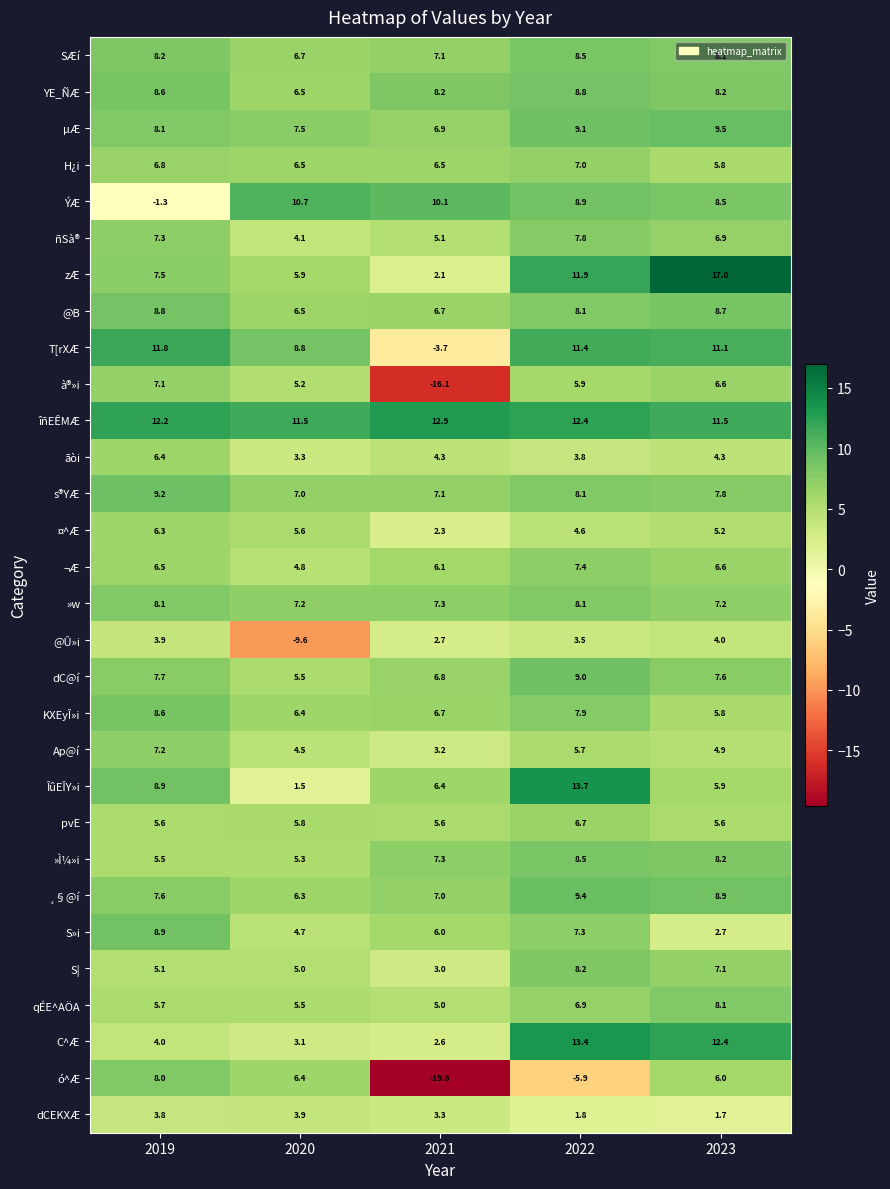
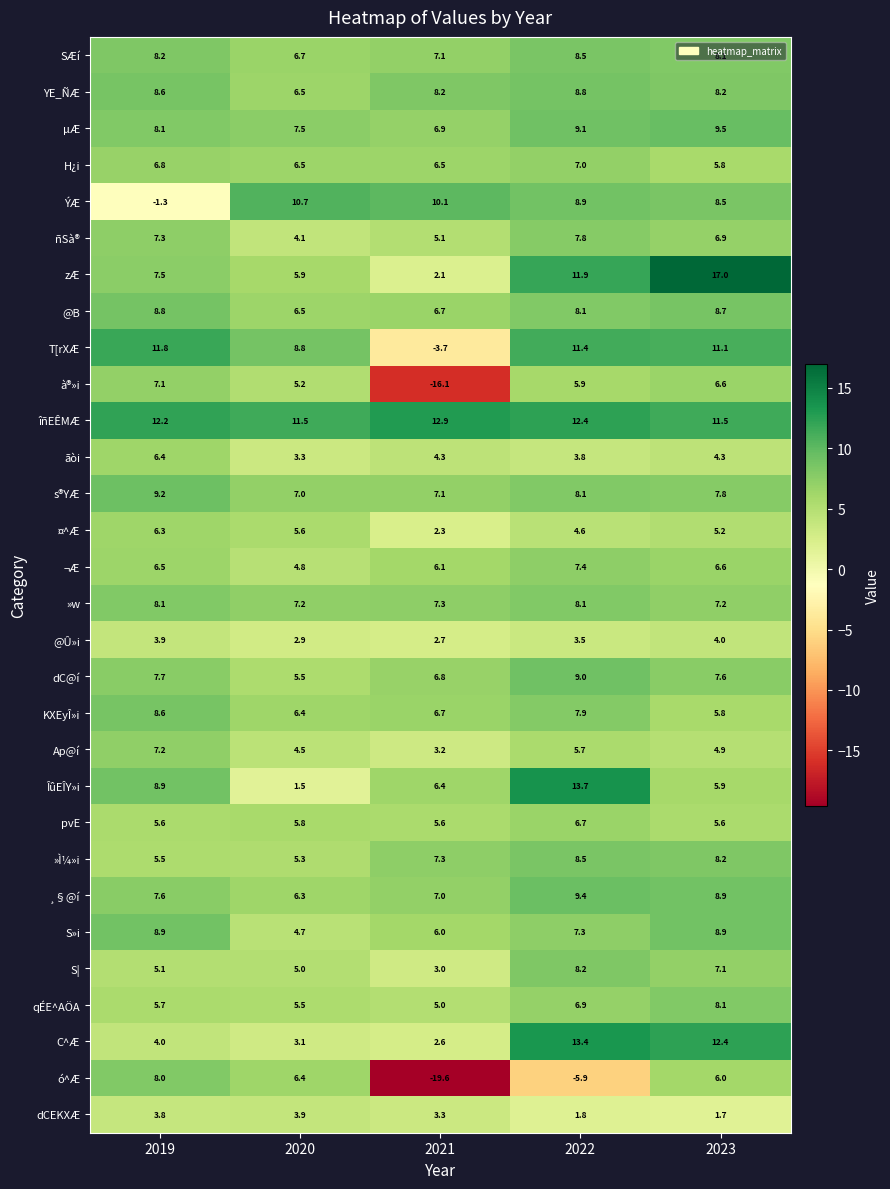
@Û»i, 2020: -9.6 -> 2.9
S»i, 2023: 2.7 -> 8.9
